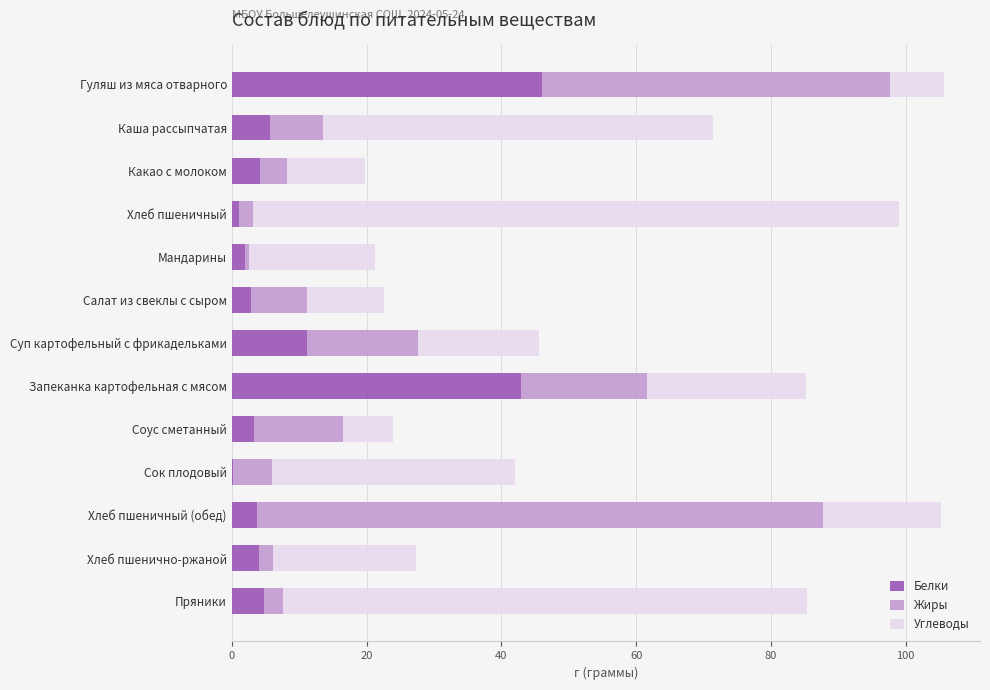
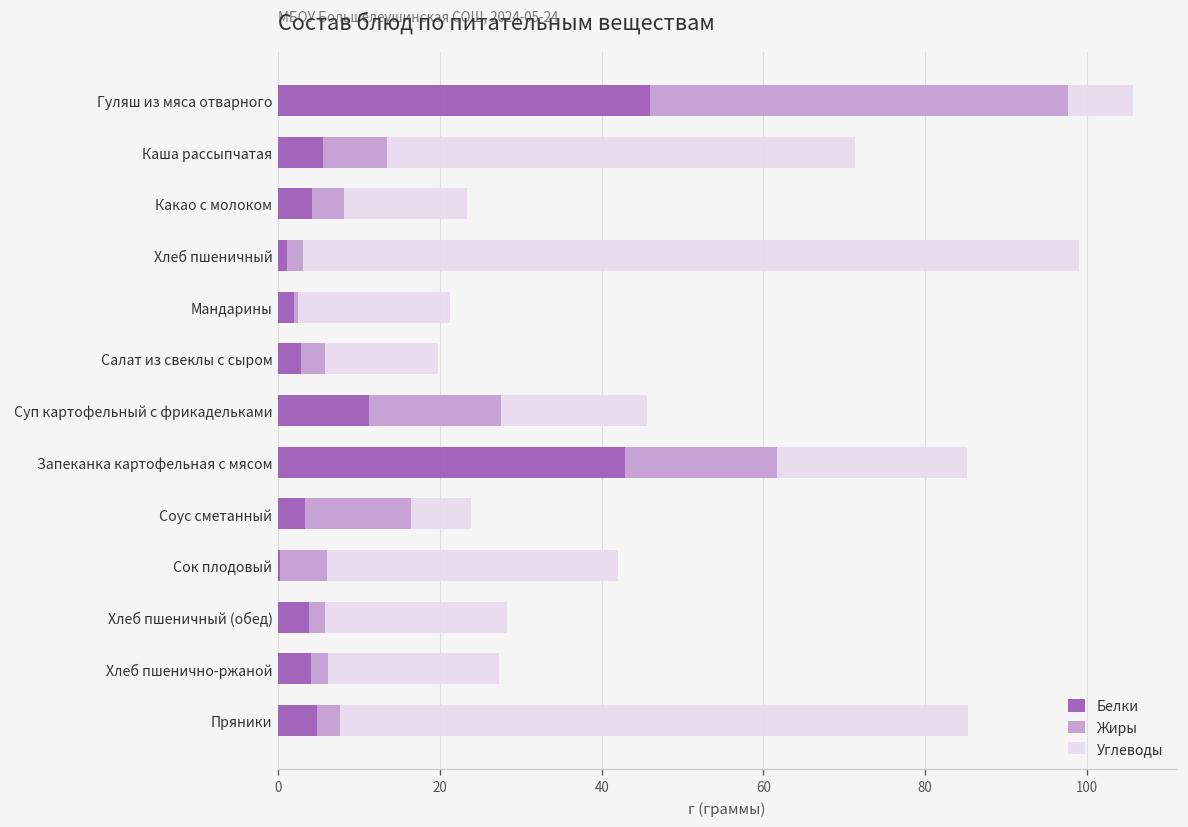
Углеводы, Какао с молоком: 12 -> 15
Жиры, Салат из свеклы с сыром: 8 -> 3
Углеводы, Салат из свеклы с сыром: 11 -> 14
Жиры, Хлеб пшеничный (обед): 84 -> 2
Углеводы, Хлеб пшеничный (обед): 17 -> 23
